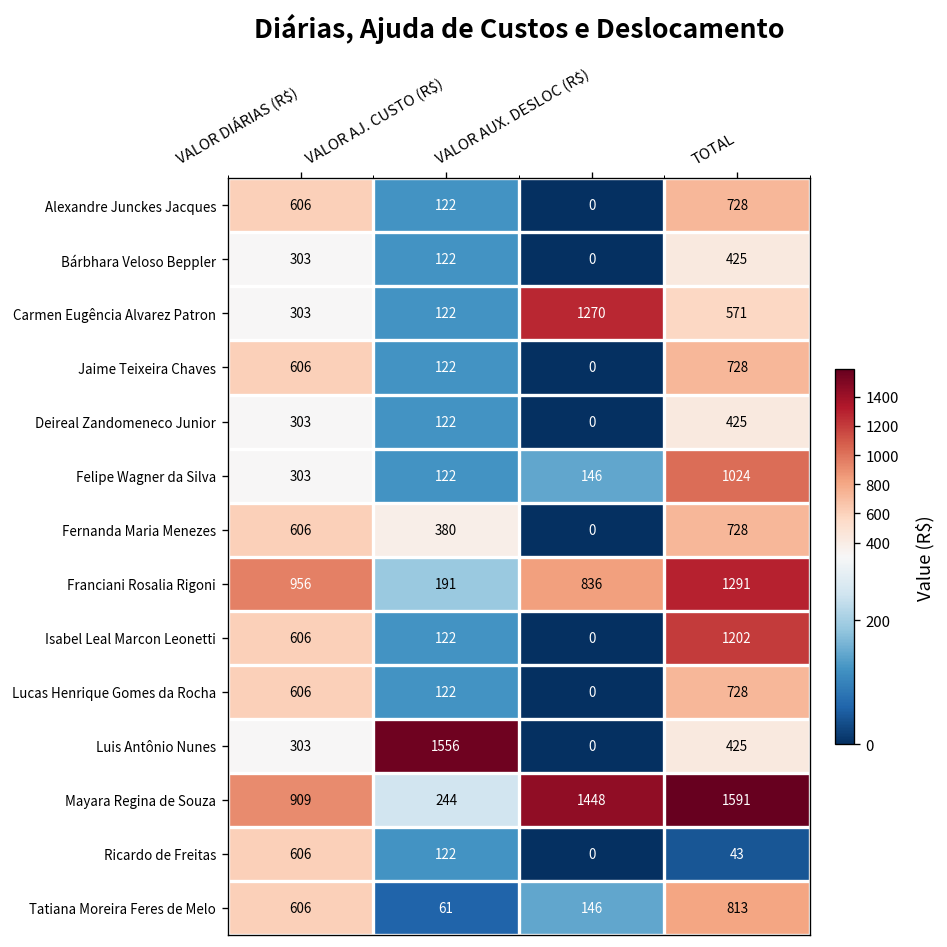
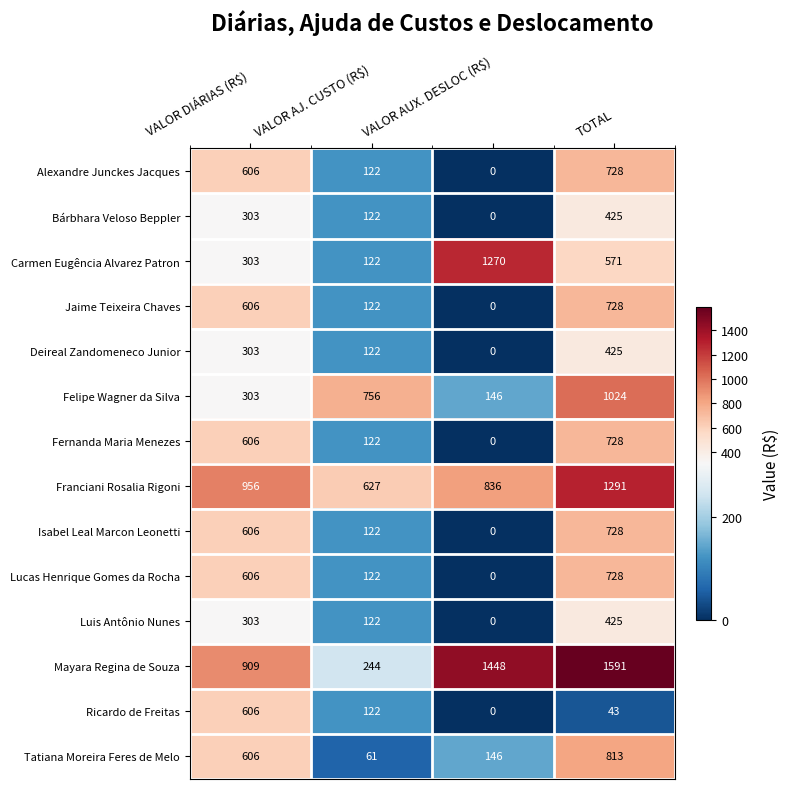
Felipe Wagner da Silva, VALOR AJ. CUSTO (R$): 122 -> 756
Fernanda Maria Menezes, VALOR AJ. CUSTO (R$): 380 -> 122
Franciani Rosalia Rigoni, VALOR AJ. CUSTO (R$): 191 -> 627
Isabel Leal Marcon Leonetti, TOTAL: 1202 -> 728
Luis Antônio Nunes, VALOR AJ. CUSTO (R$): 1556 -> 122
